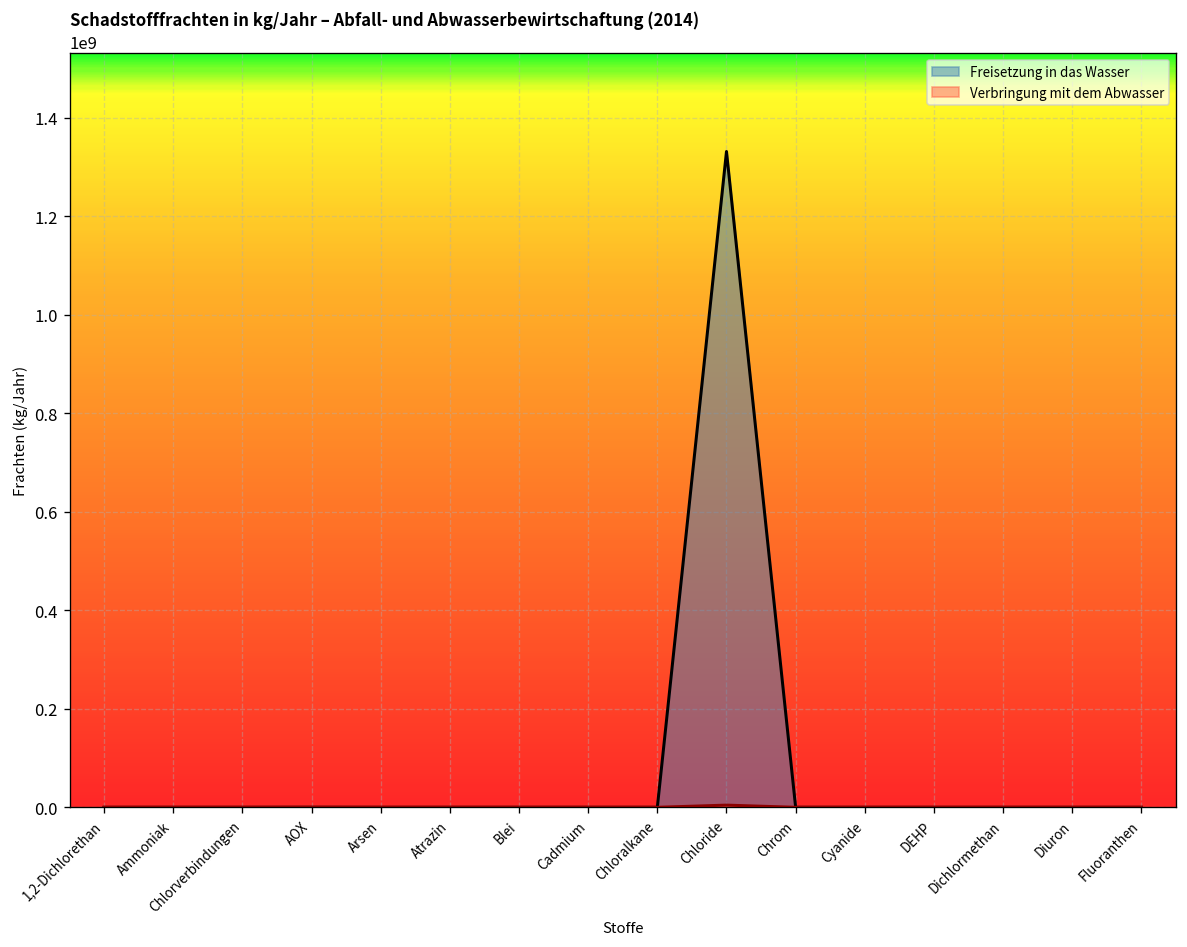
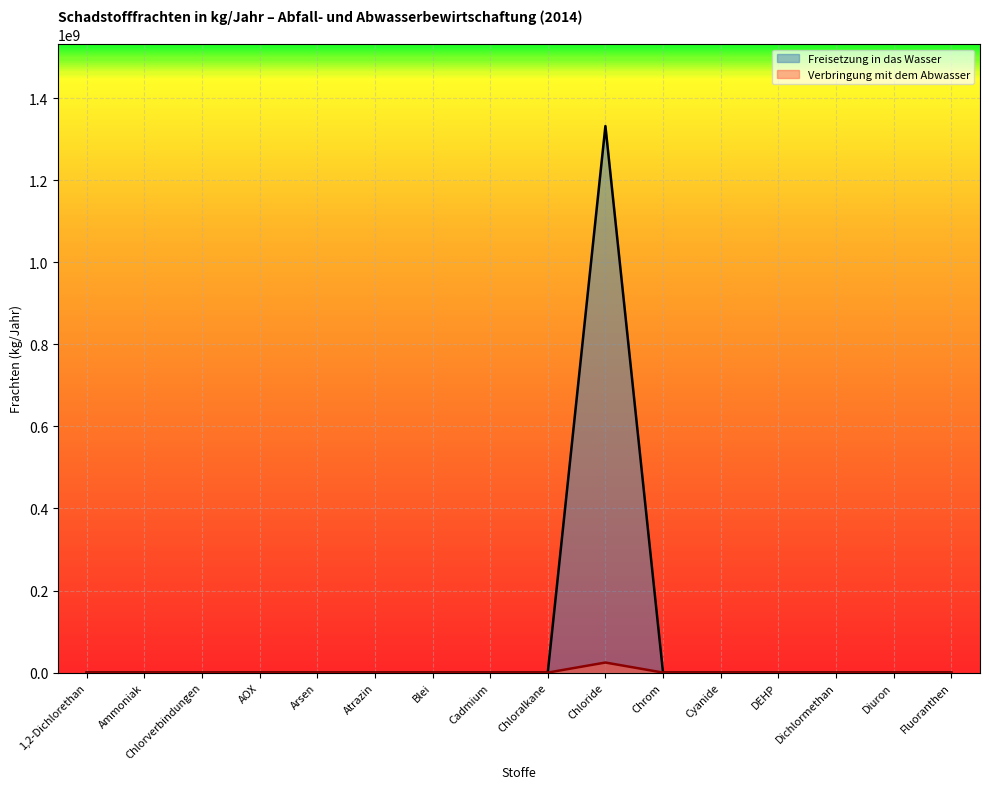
Verbringung mit dem Abwasser, Chloride: 0 -> 20000000
